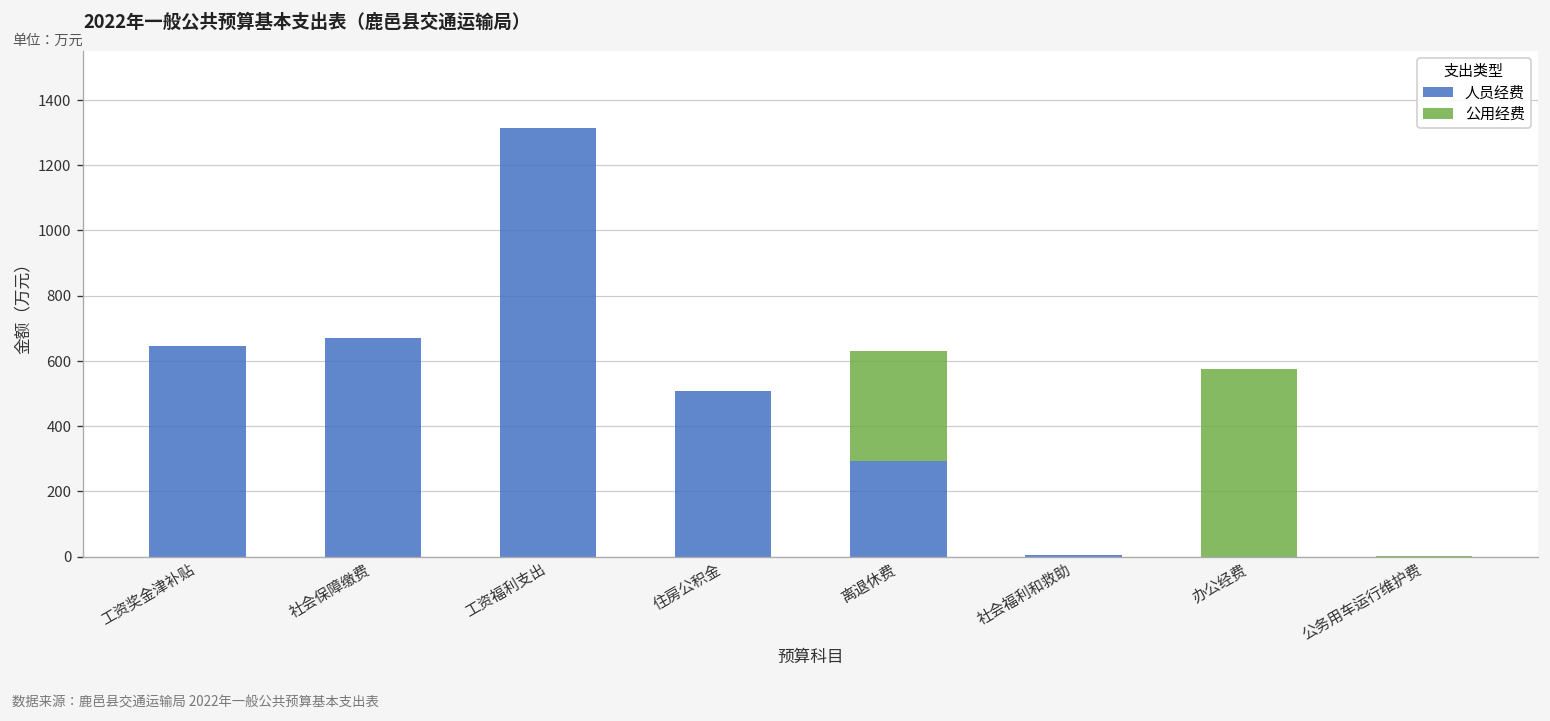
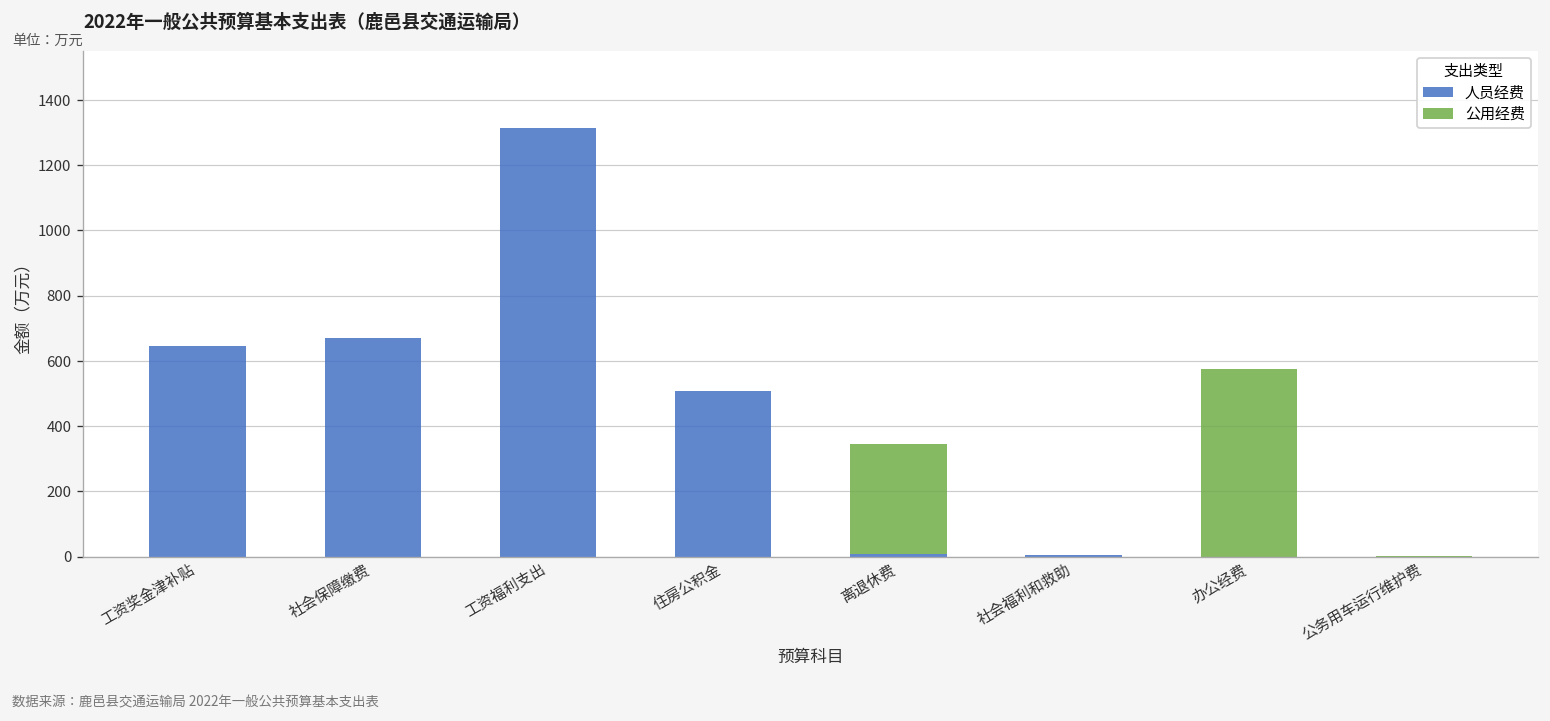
人员经费, 离退休费: 290 -> 10
